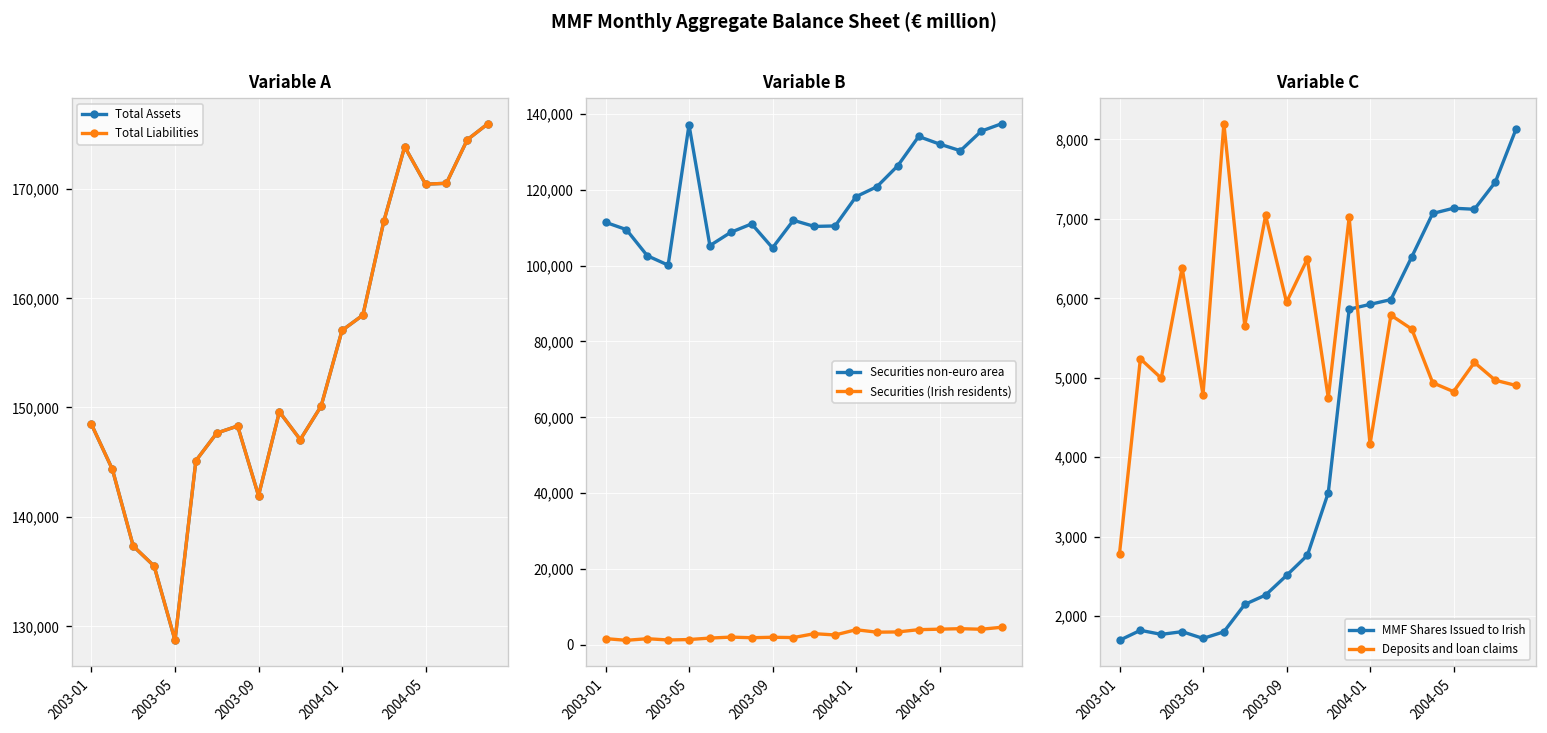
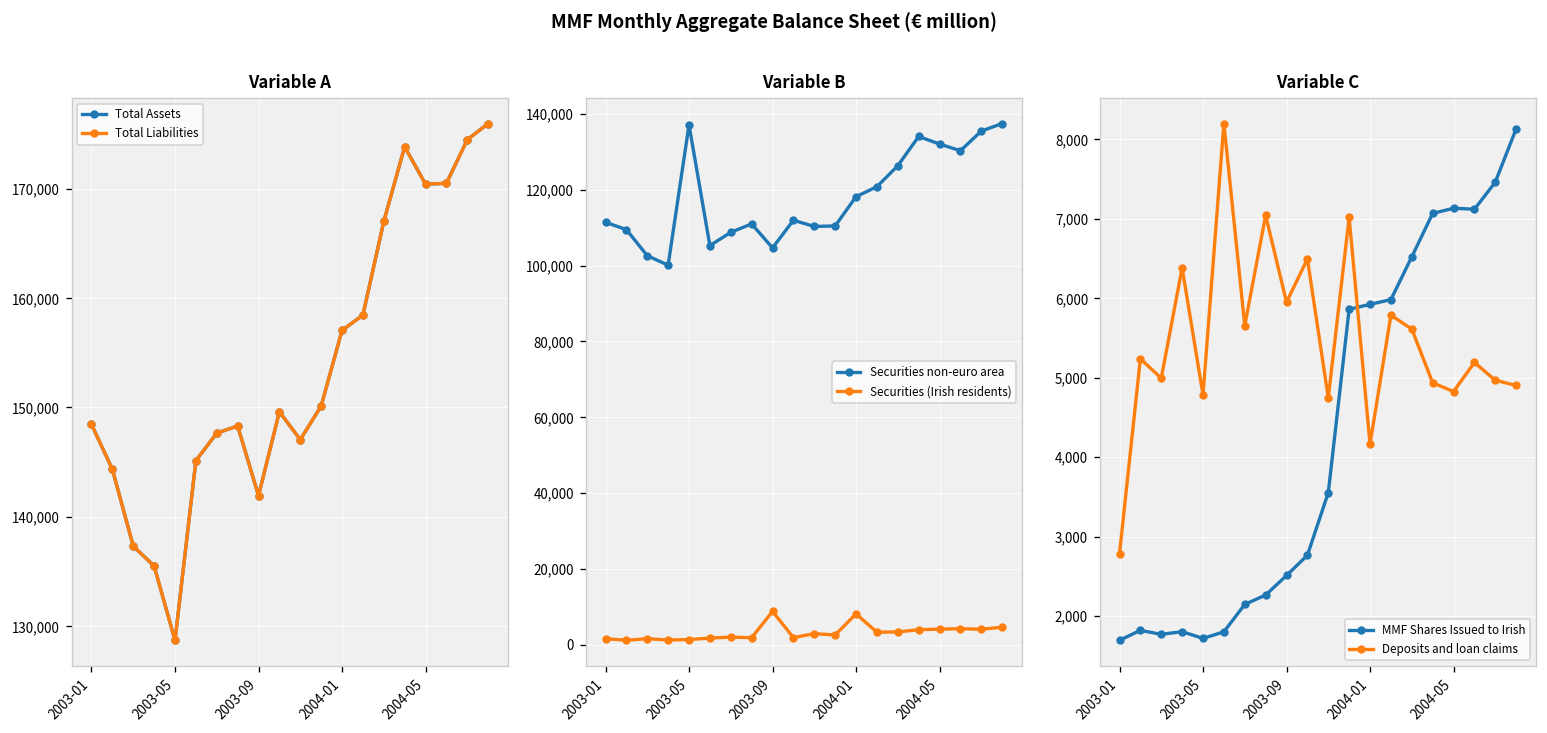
Variable B, Securities (Irish residents), 2003-09: 2,000 -> 9,000
Variable B, Securities (Irish residents), 2004-01: 4,000 -> 8,000
